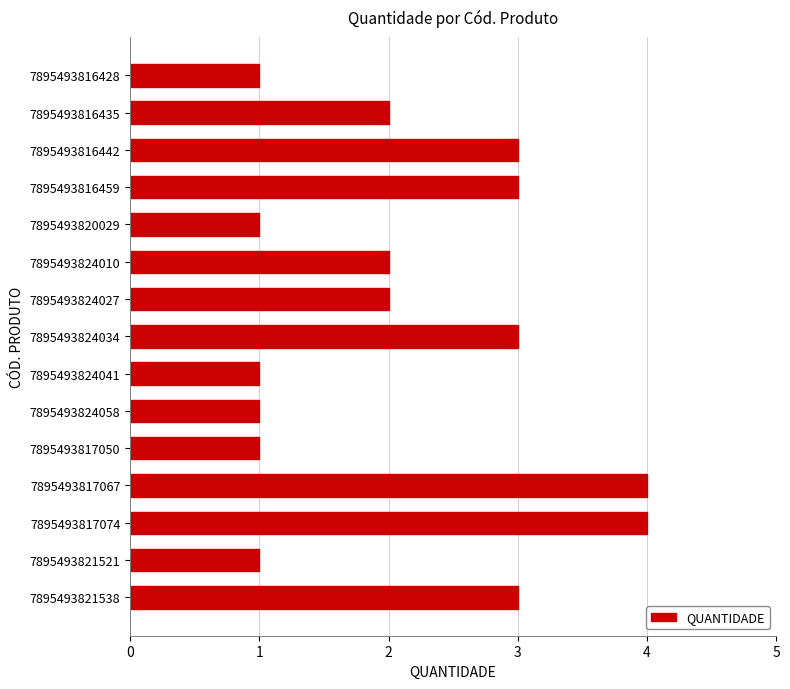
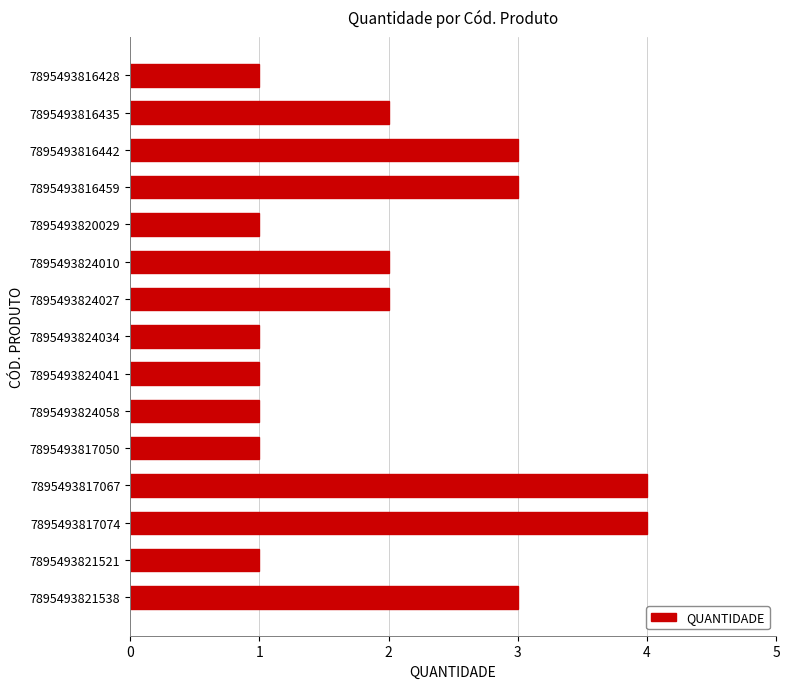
7895493824034: 3 -> 1
